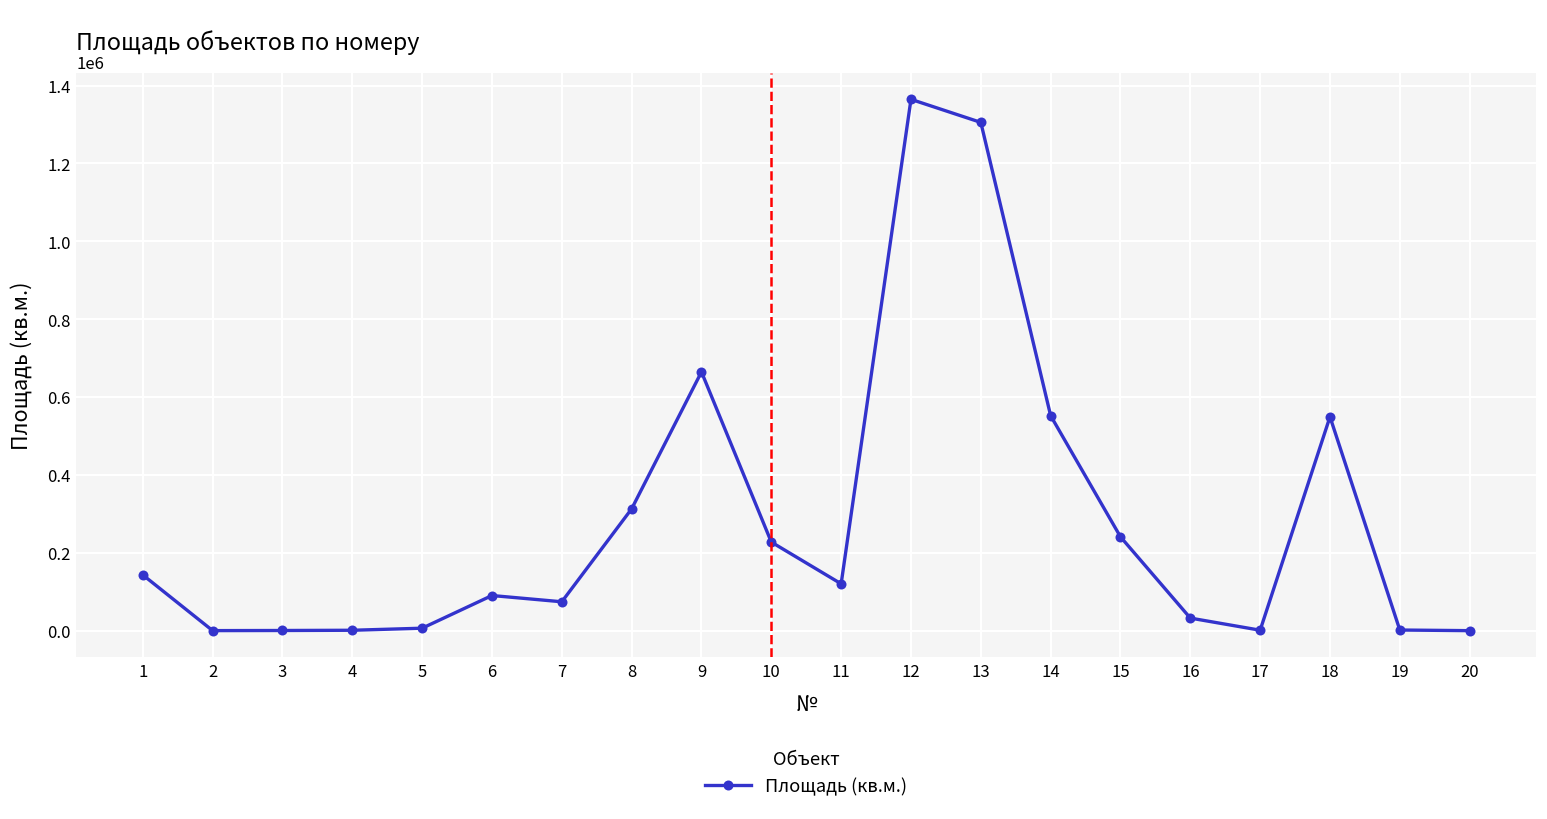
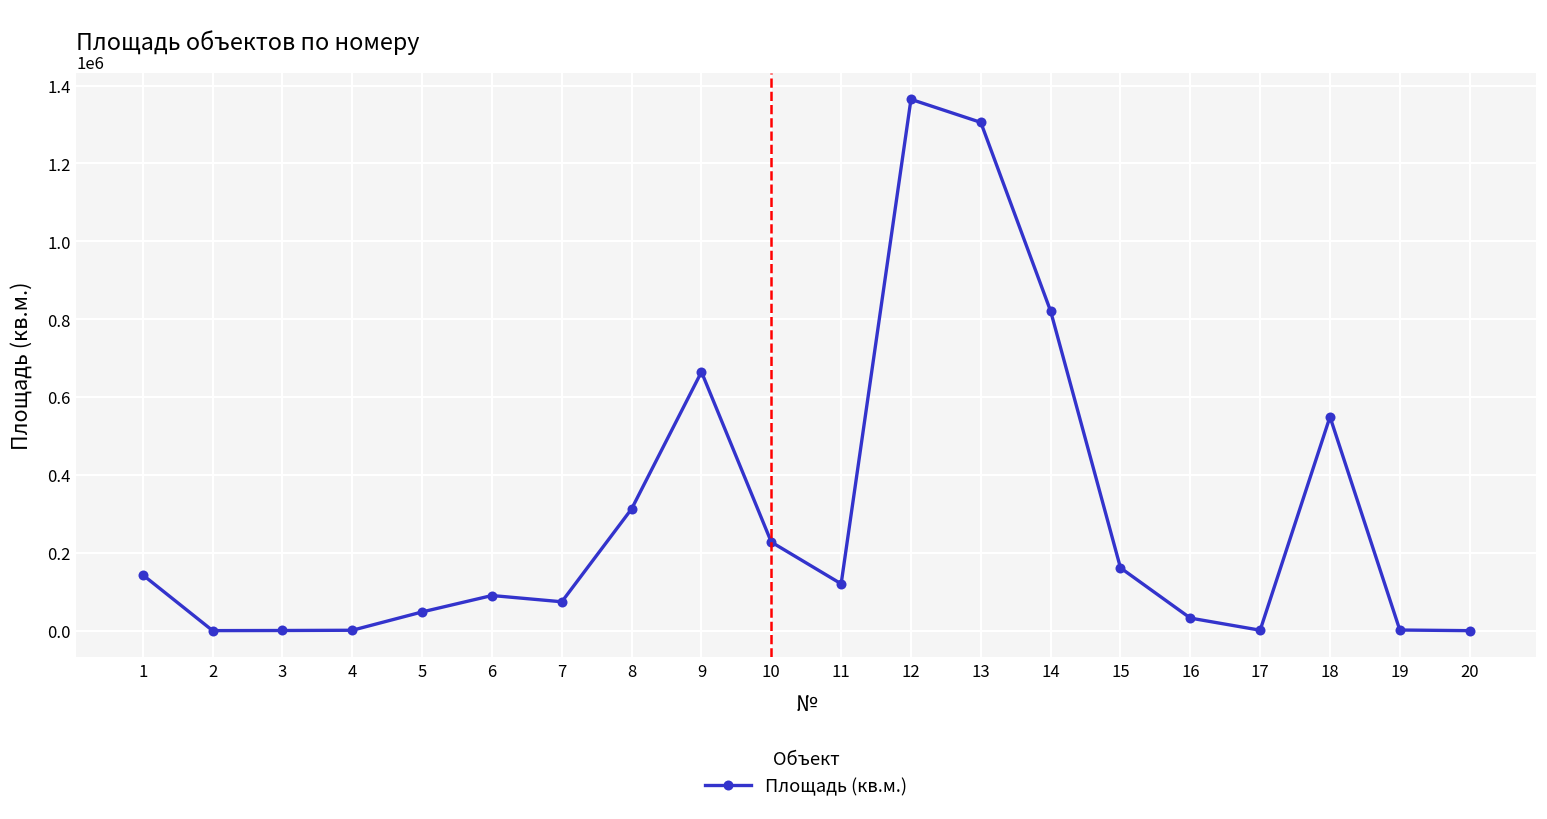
5: 10000 -> 50000
14: 550000 -> 820000
15: 240000 -> 160000
